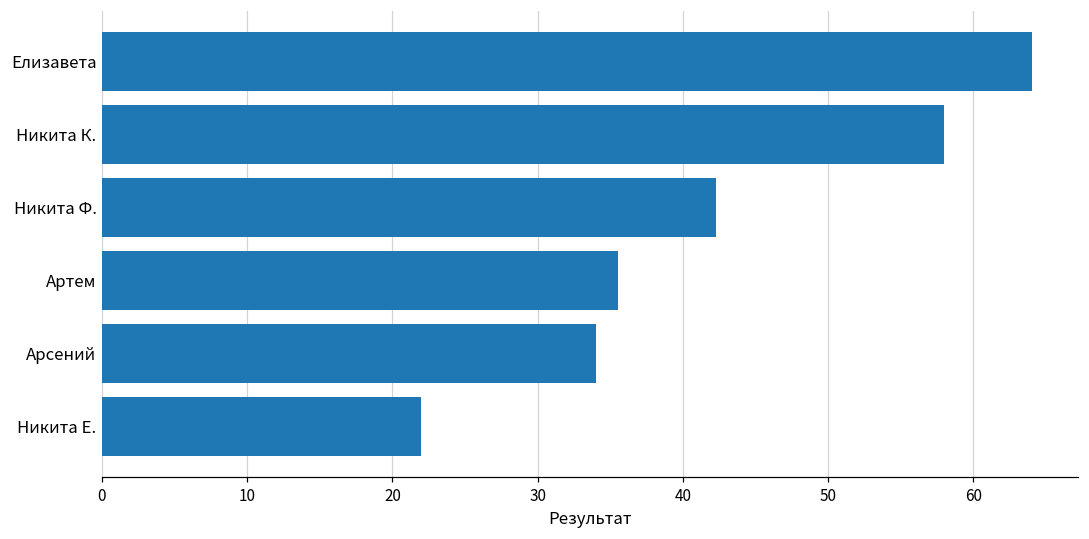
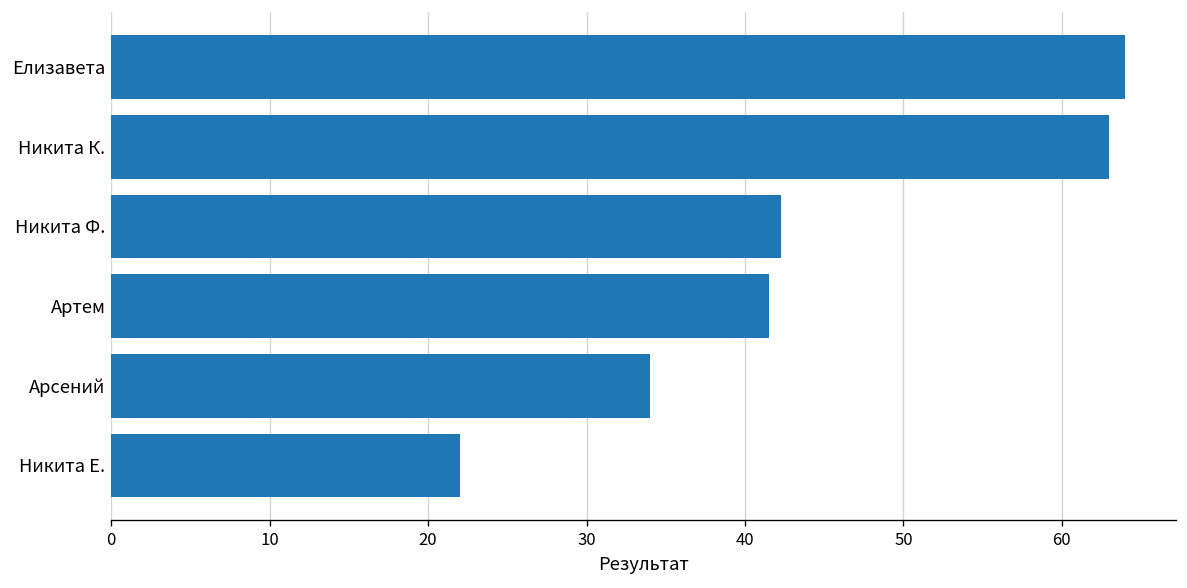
Никита К.: 58 -> 63
Артем: 35.5 -> 41.5
